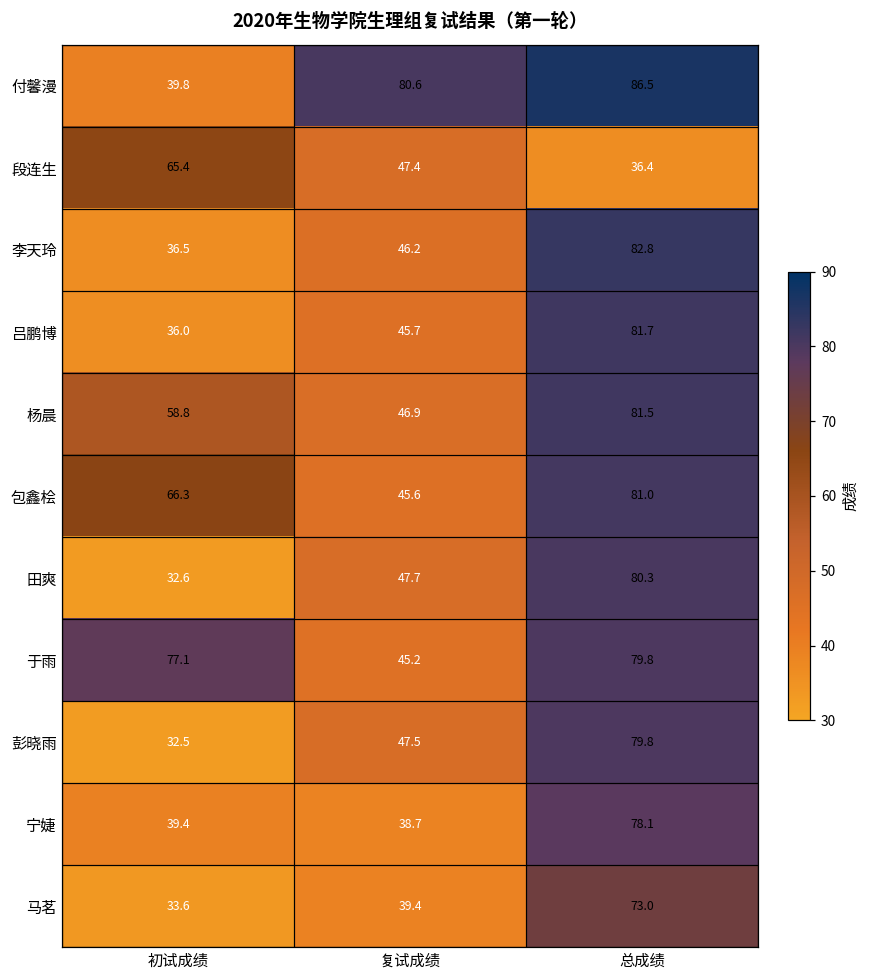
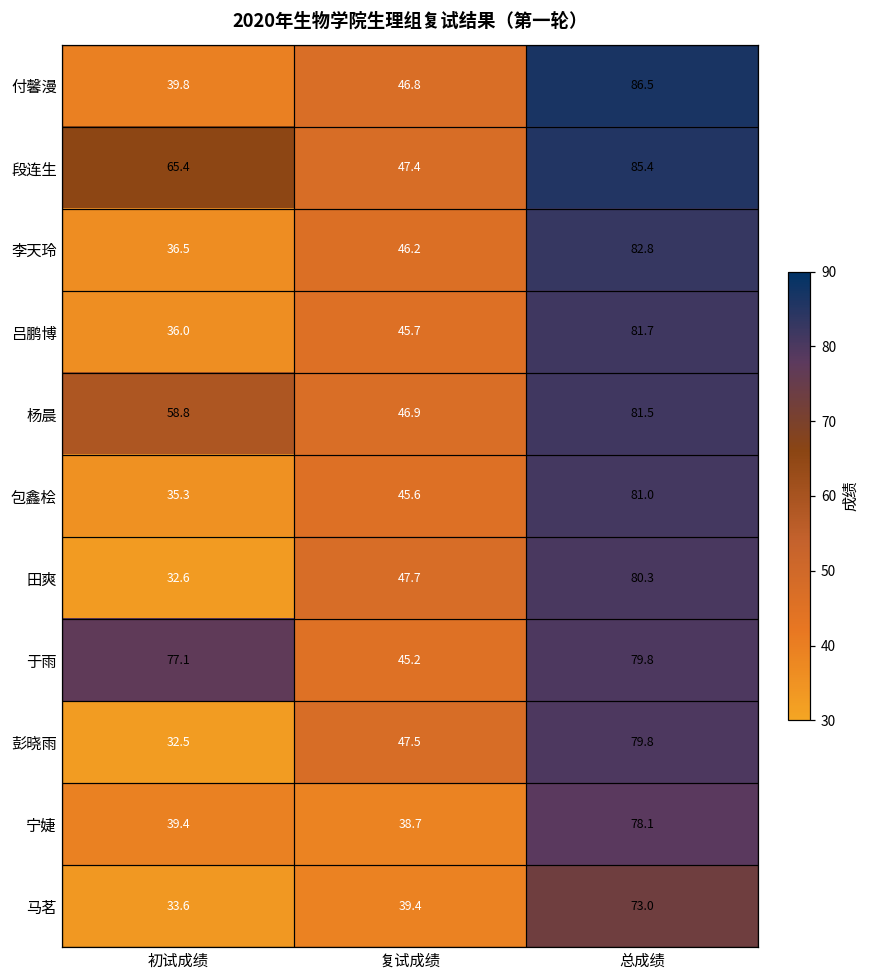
付馨漫, 复试成绩: 80.6 -> 46.8
段连生, 总成绩: 36.4 -> 85.4
包鑫桧, 初试成绩: 66.3 -> 35.3
